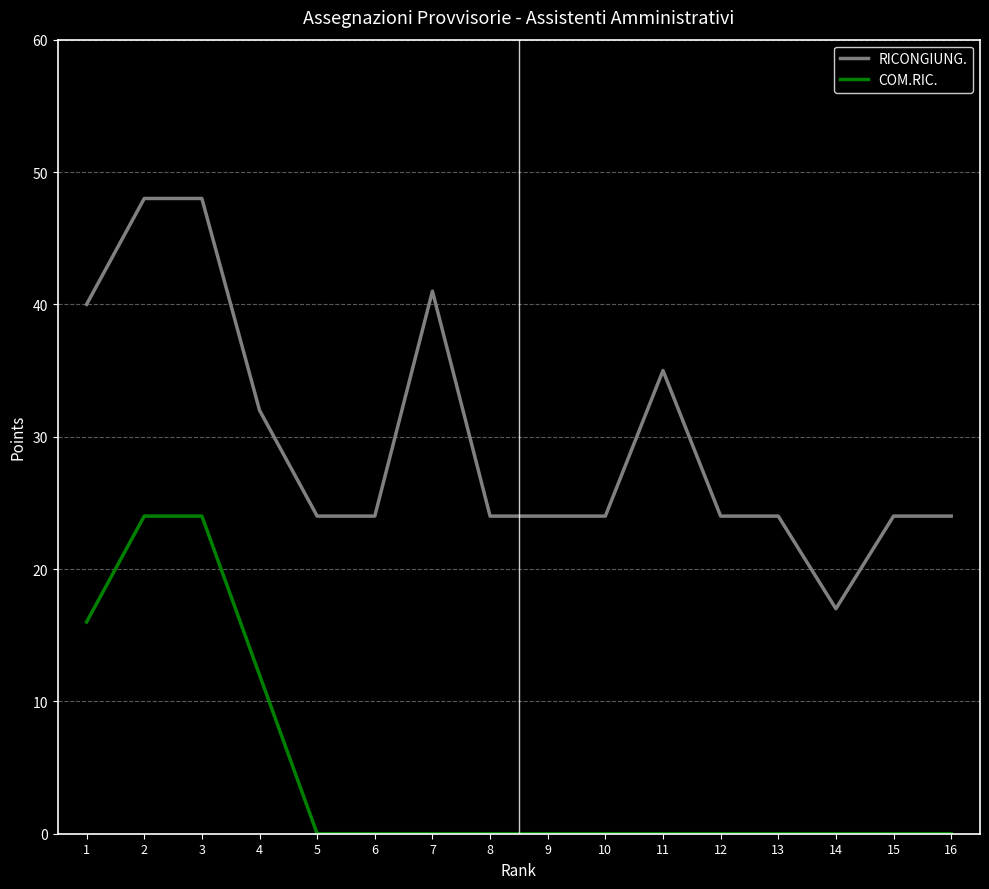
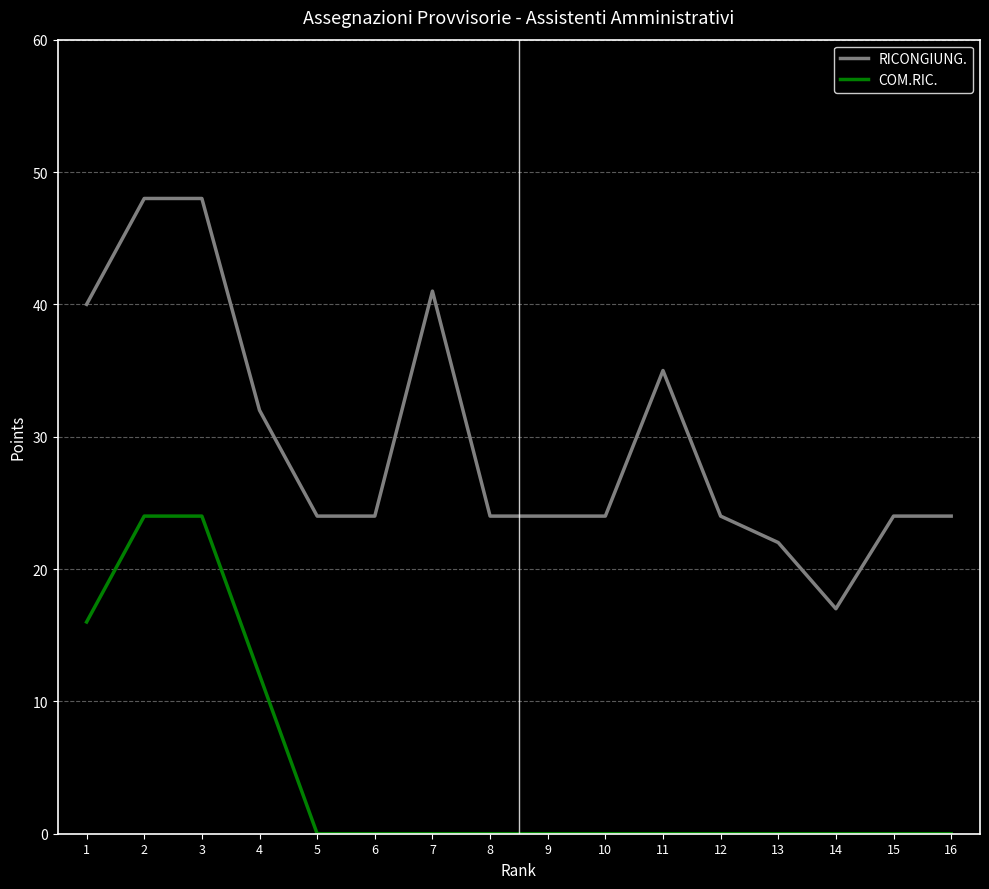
RICONGIUNG., 13: 24 -> 22
